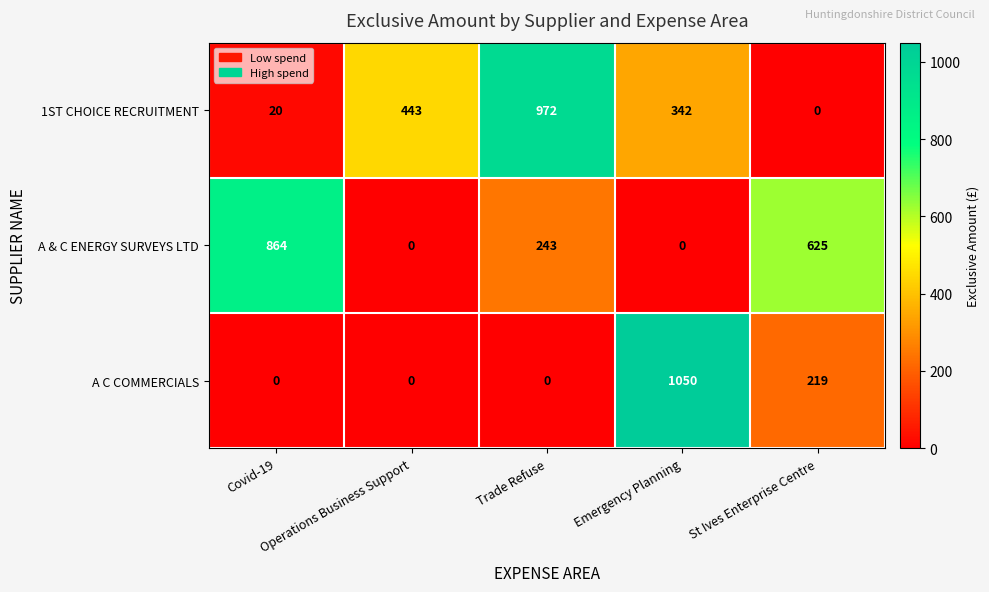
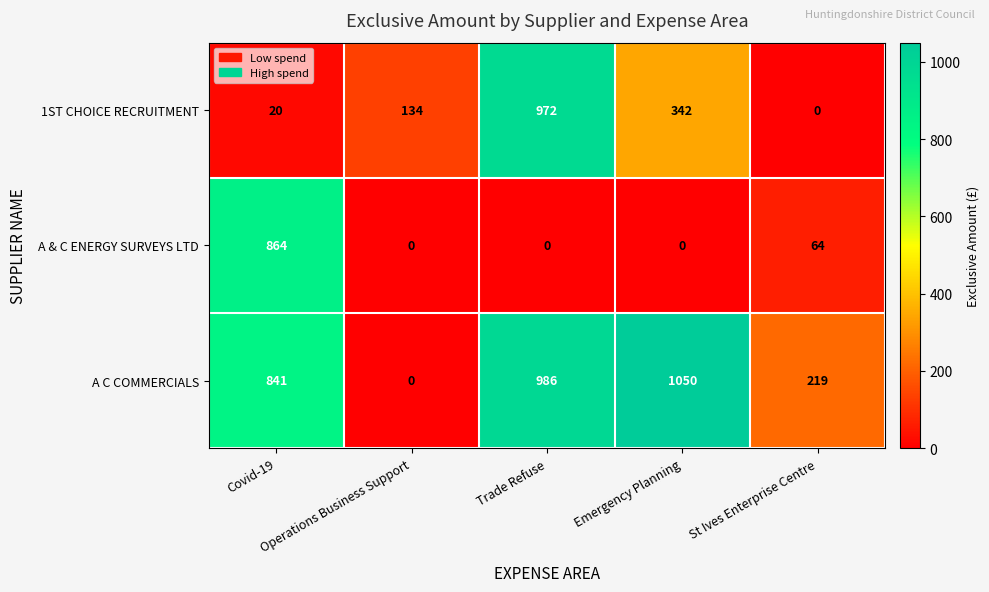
1ST CHOICE RECRUITMENT, Operations Business Support: 443 -> 134
A & C ENERGY SURVEYS LTD, Trade Refuse: 243 -> 0
A & C ENERGY SURVEYS LTD, St Ives Enterprise Centre: 625 -> 64
A C COMMERCIALS, Covid-19: 0 -> 841
A C COMMERCIALS, Trade Refuse: 0 -> 986
